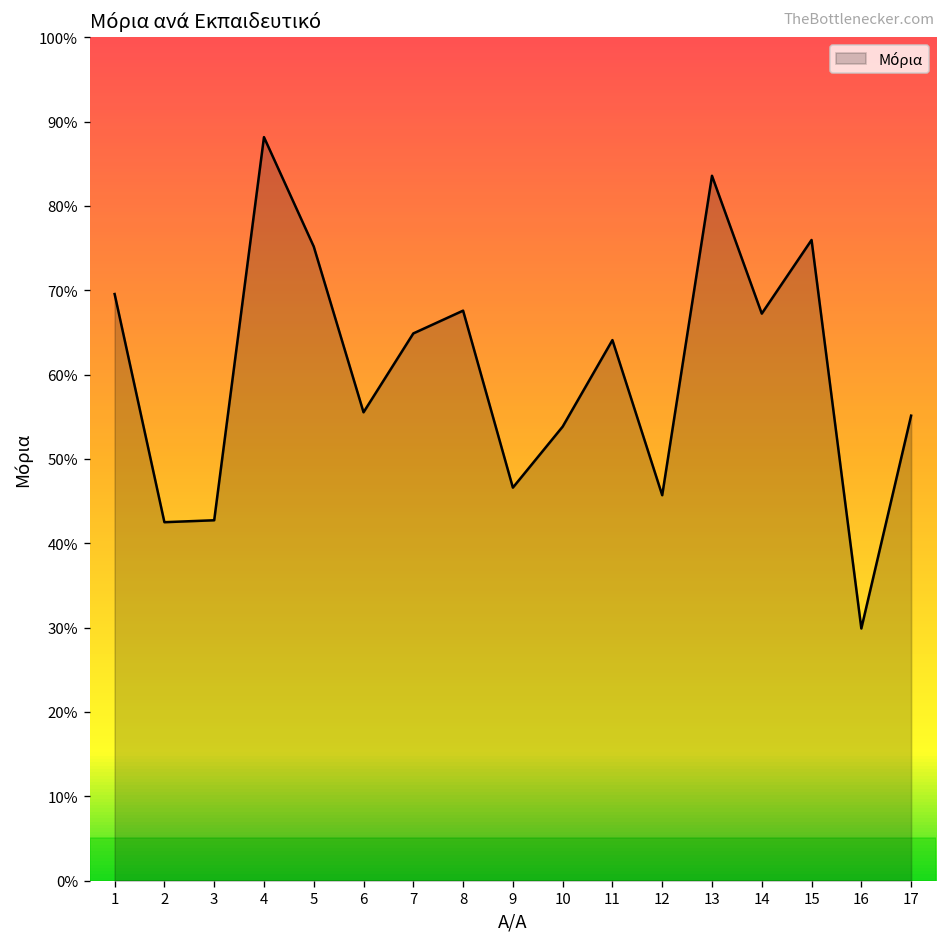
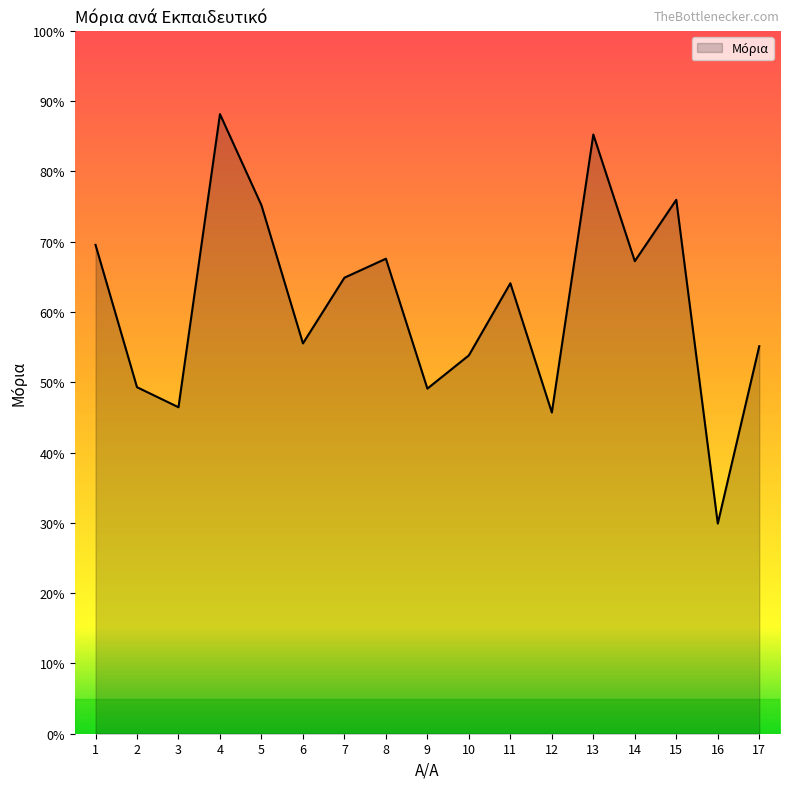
2: 43% -> 49%
3: 43% -> 46%
9: 47% -> 49%
13: 84% -> 85%
